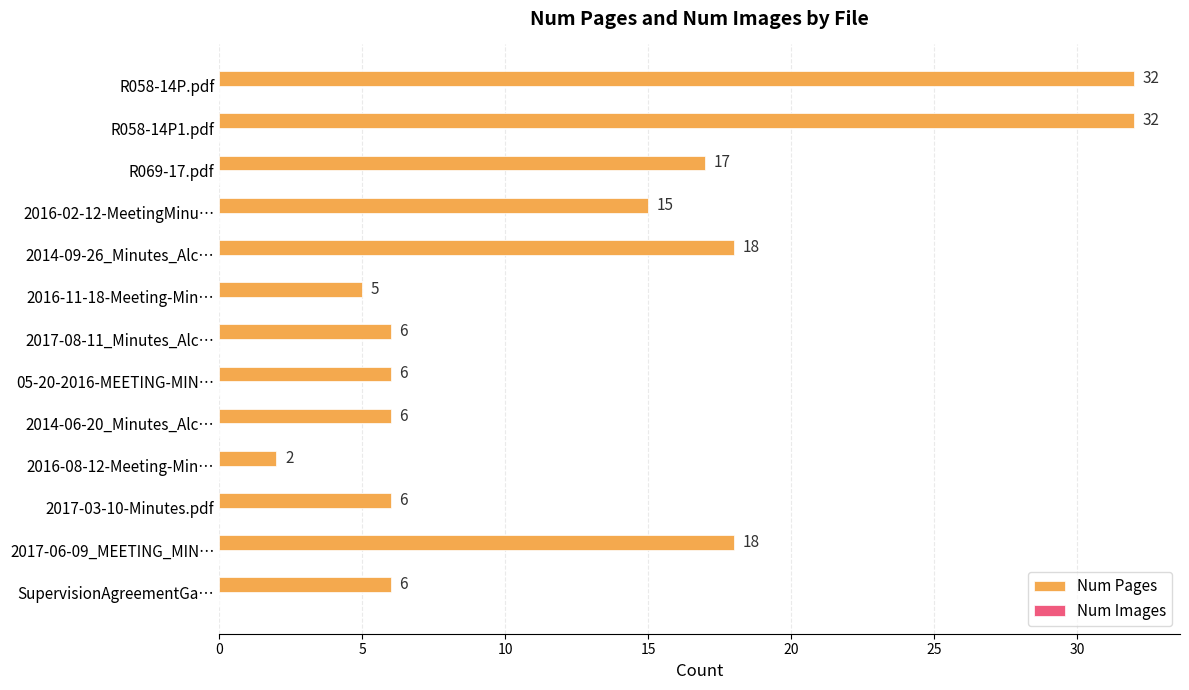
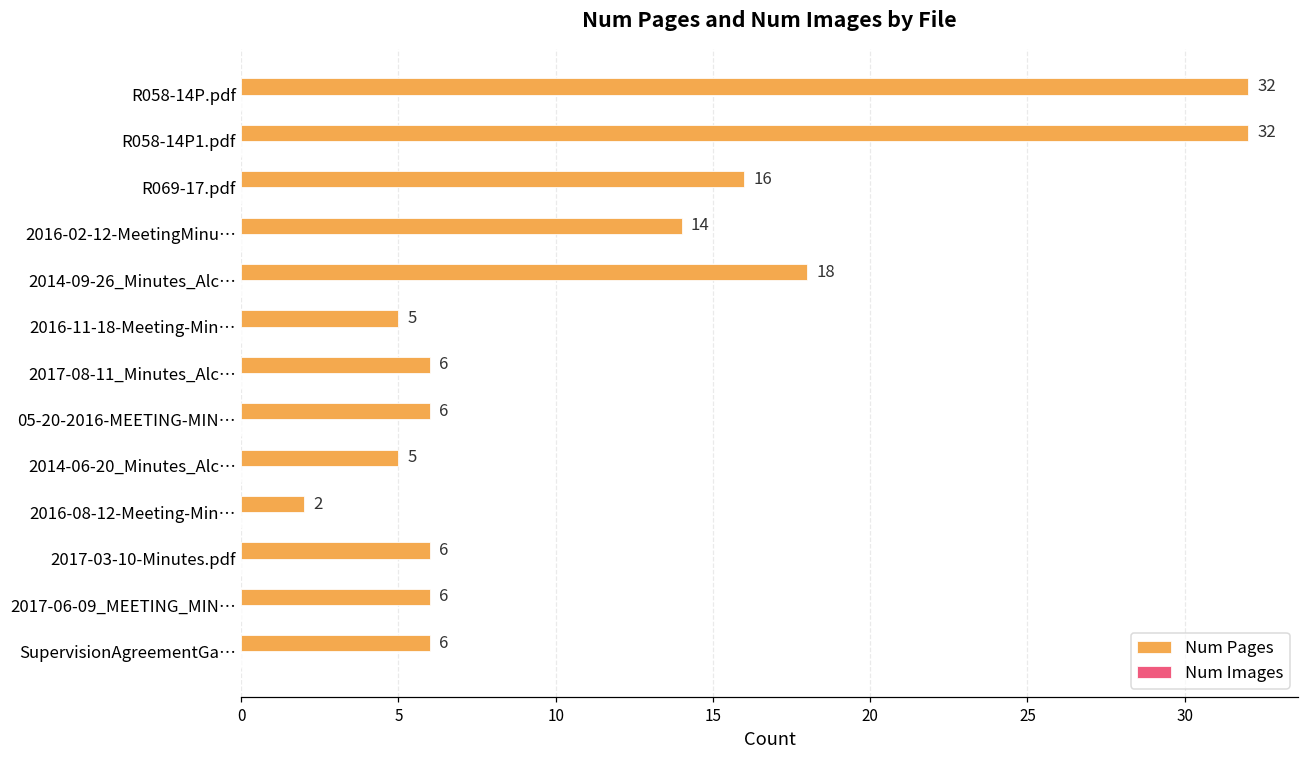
Num Pages, R069-17.pdf: 17 -> 16
Num Pages, 2016-02-12-MeetingMinu…: 15 -> 14
Num Pages, 2014-06-20_Minutes_Alc…: 6 -> 5
Num Pages, 2017-06-09_MEETING_MIN…: 18 -> 6
